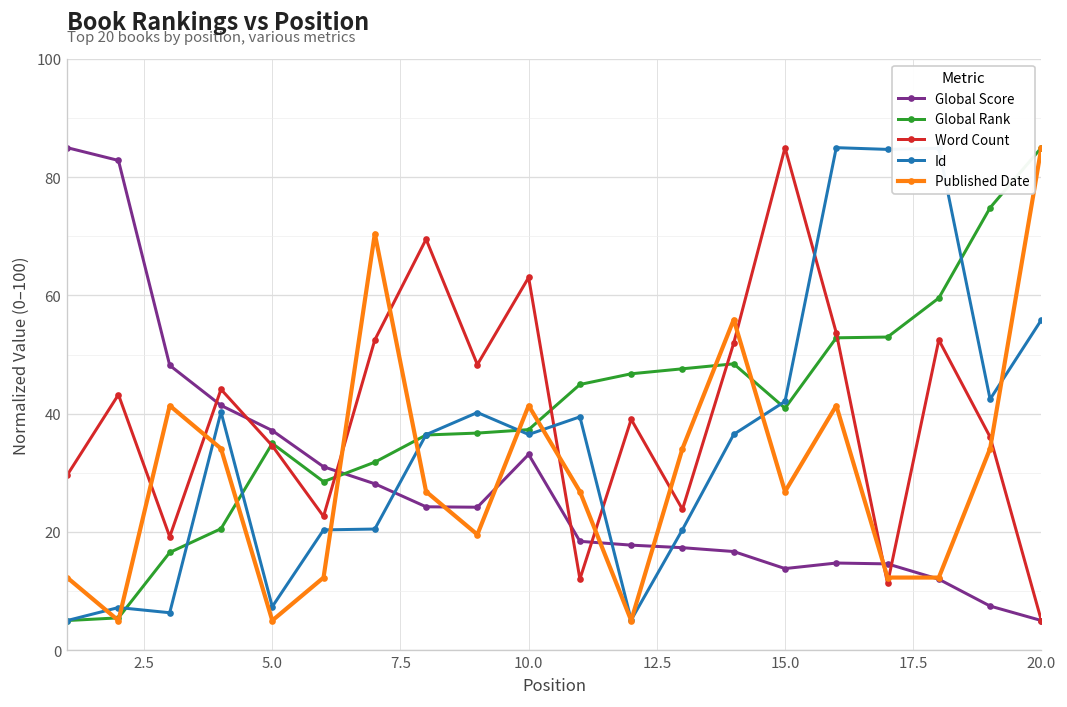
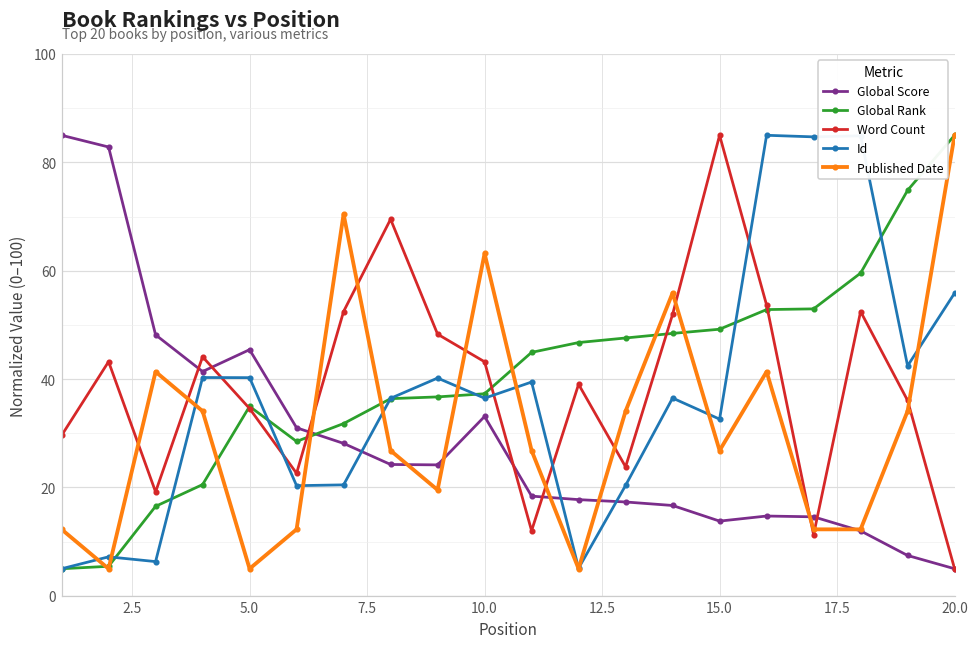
Global Score, 5.0: 37 -> 45
Id, 5.0: 7 -> 40
Word Count, 10.0: 63 -> 43
Published Date, 10.0: 41 -> 63
Global Rank, 15.0: 41 -> 49
Id, 15.0: 42 -> 33
